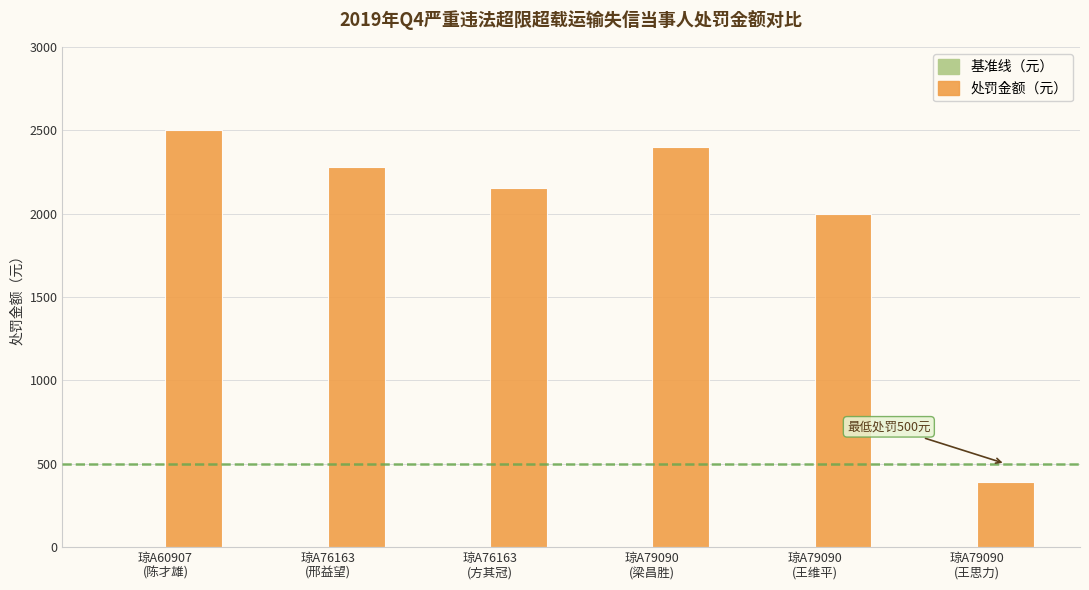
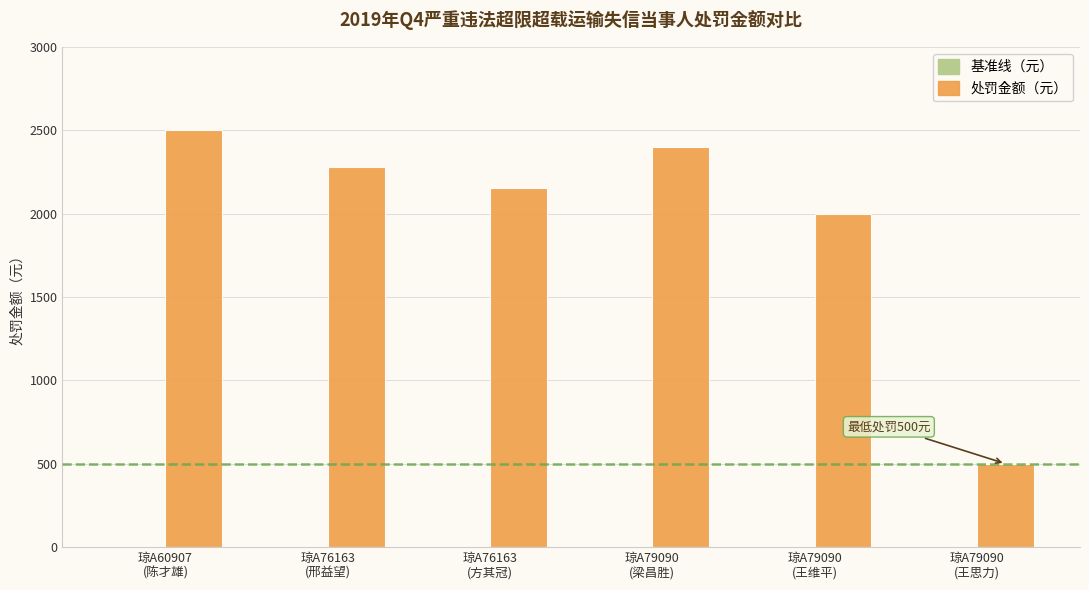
处罚金额（元）, 琼A79090 (王思力): 390 -> 500
